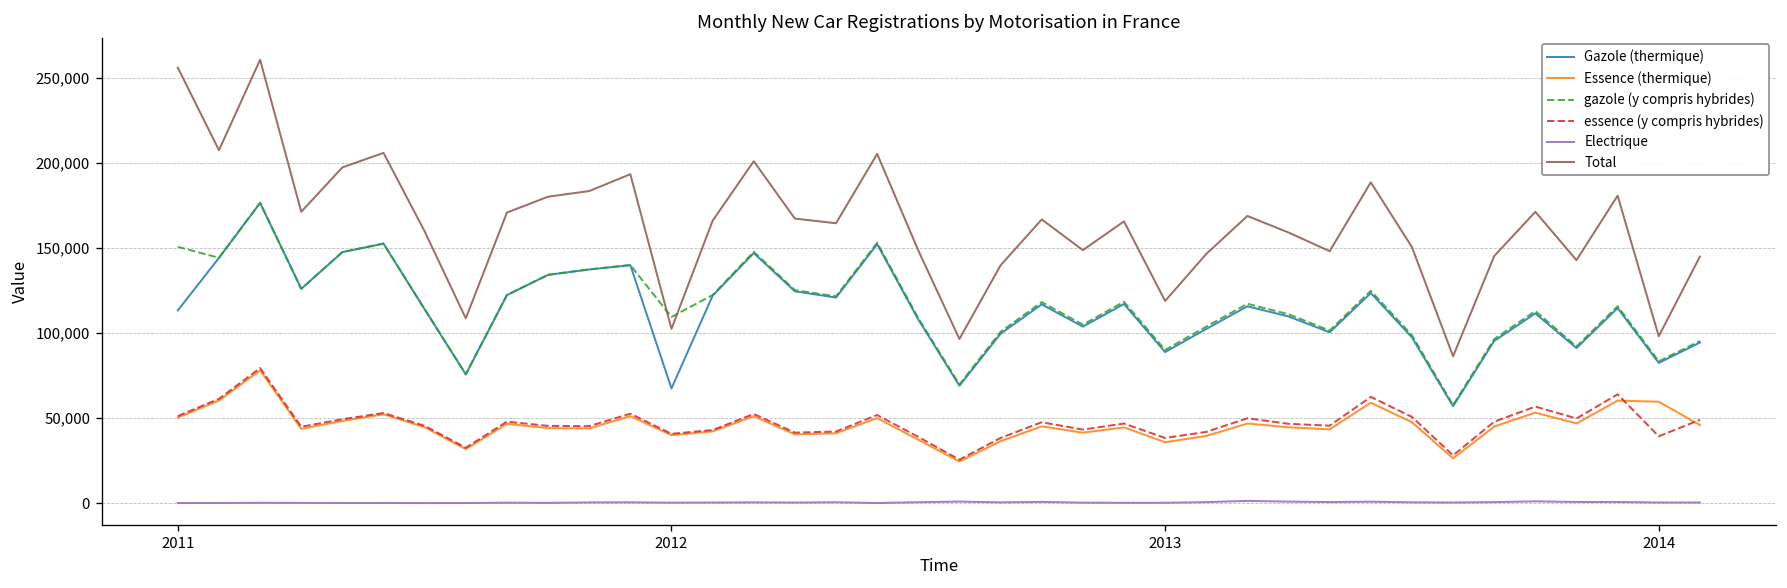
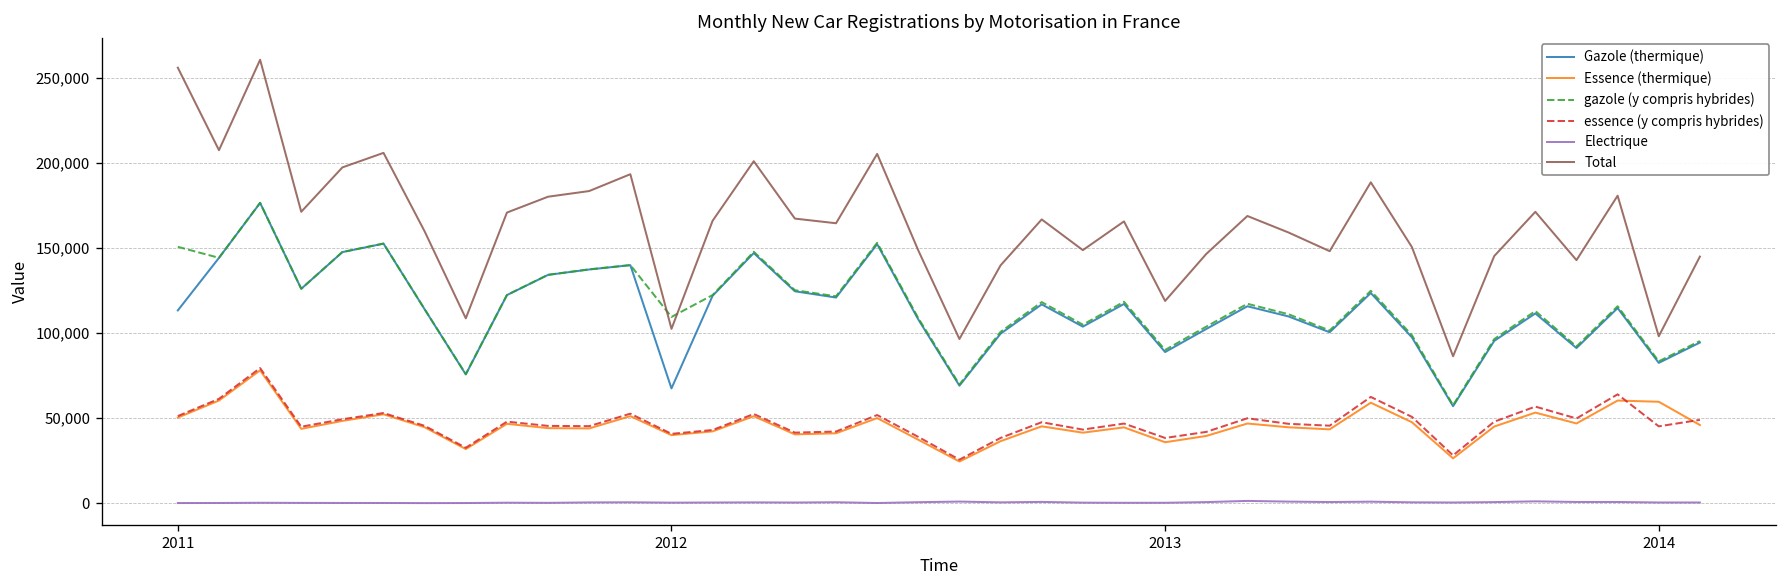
essence (y compris hybrides), 2014: 39,000 -> 45,000
